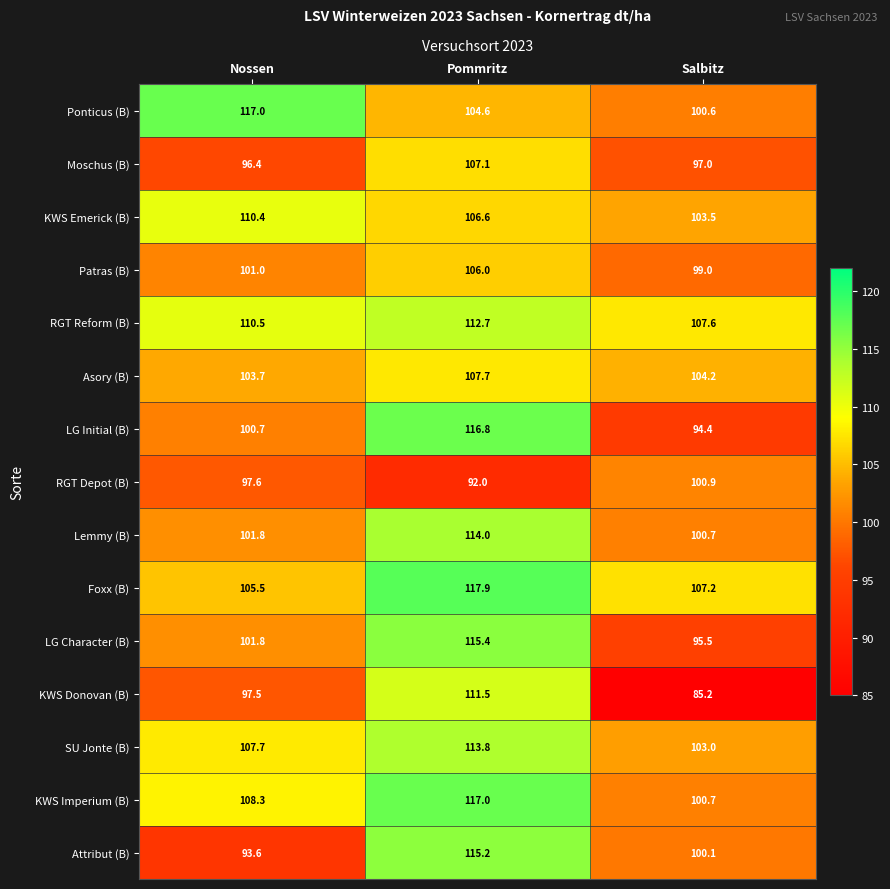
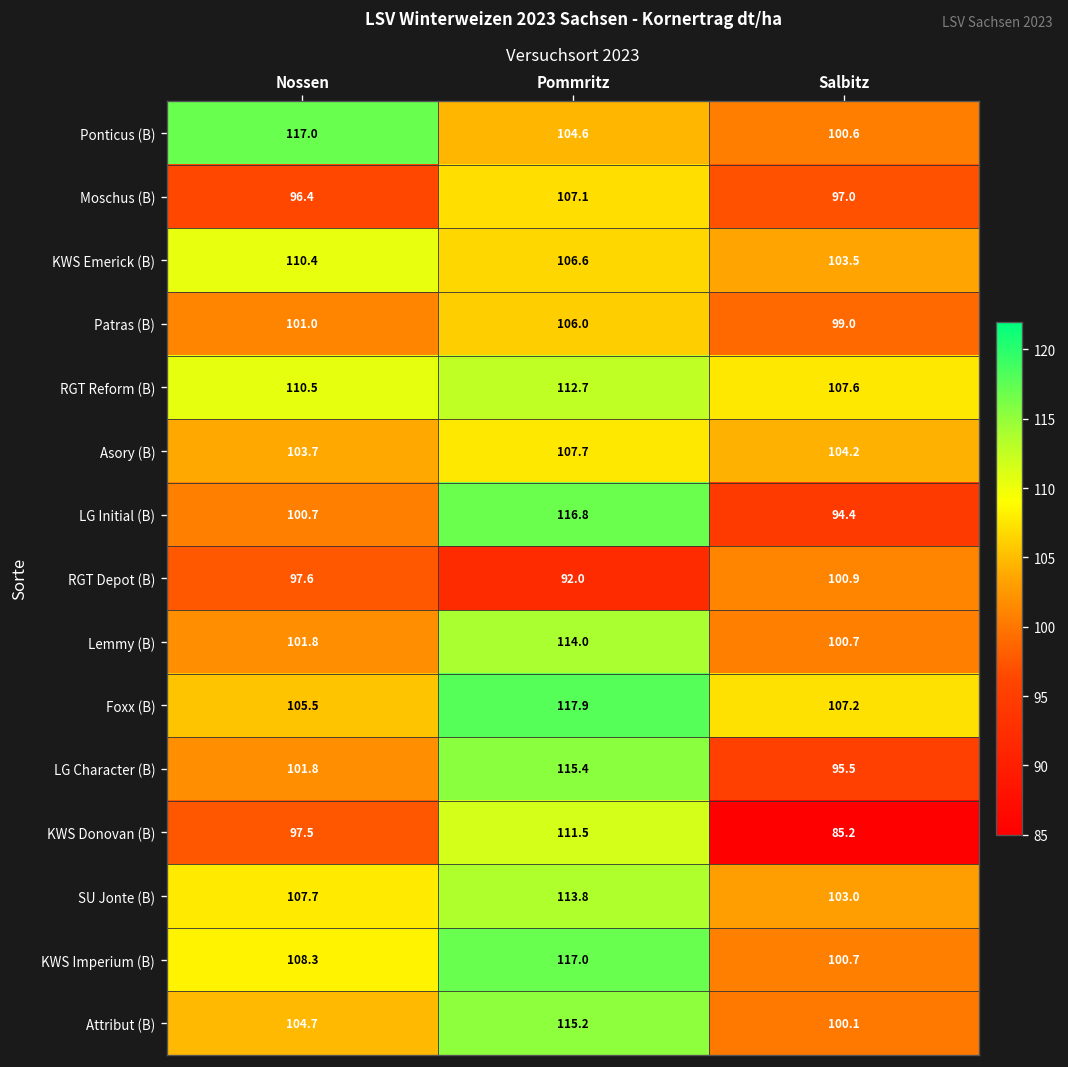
Attribut (B), Nossen: 93.6 -> 104.7
